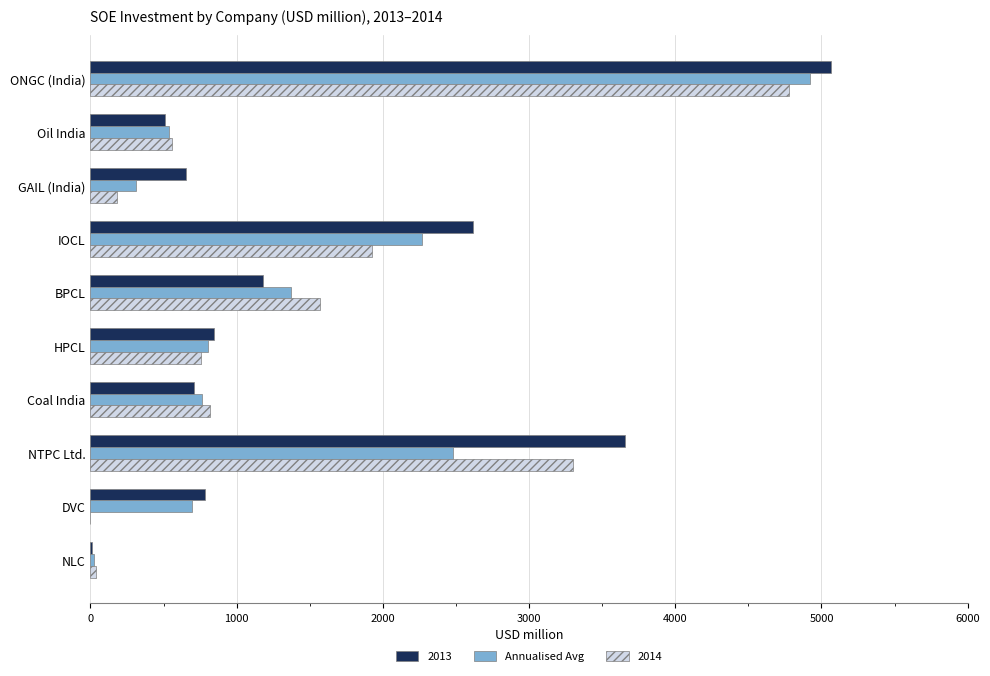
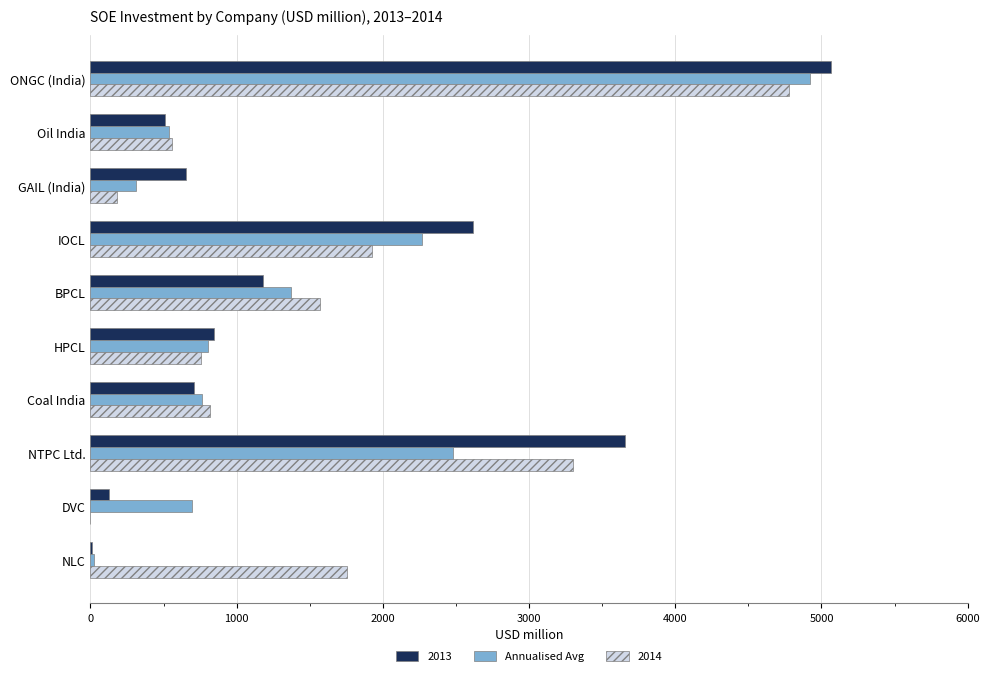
2013, DVC: 780 -> 130
2014, NLC: 40 -> 1750
